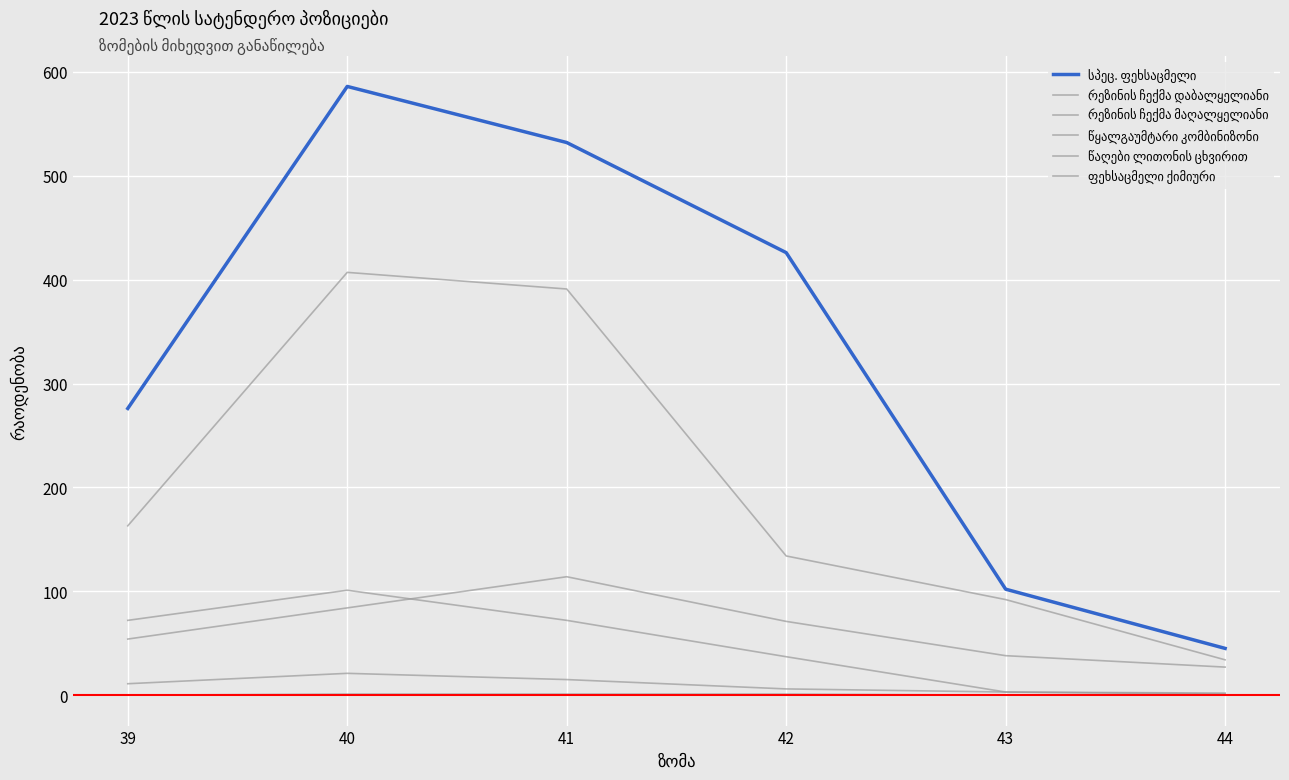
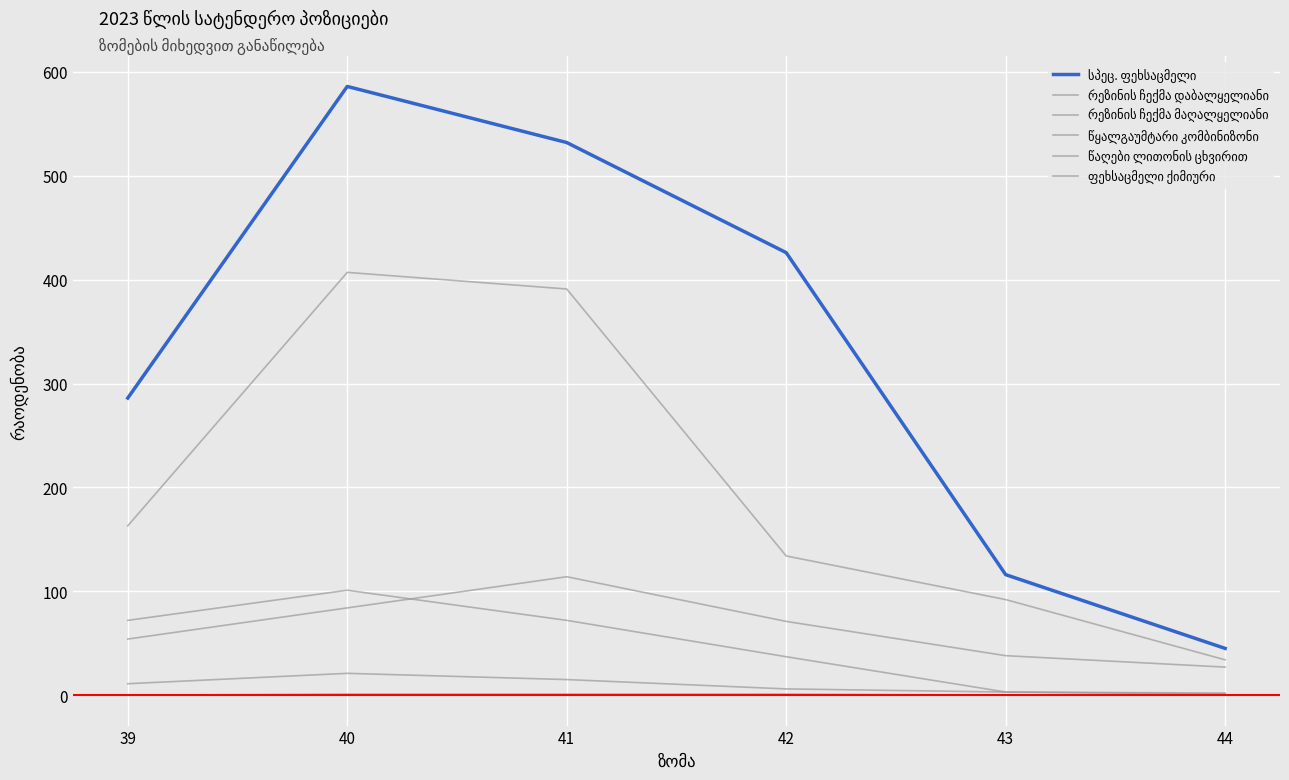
სპეც. ფეხსაცმელი, 39: 276 -> 286
სპეც. ფეხსაცმელი, 43: 102 -> 116
